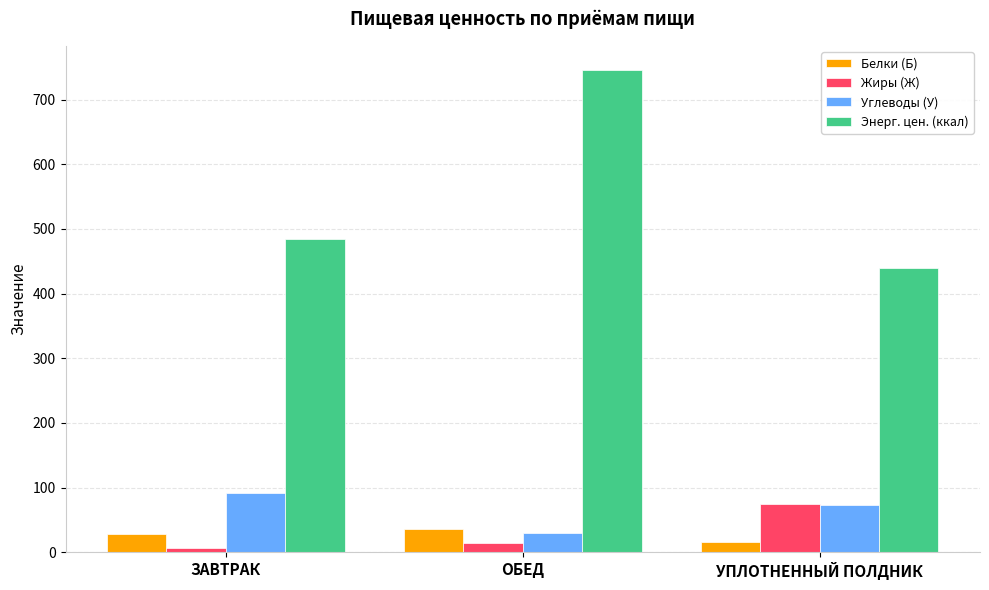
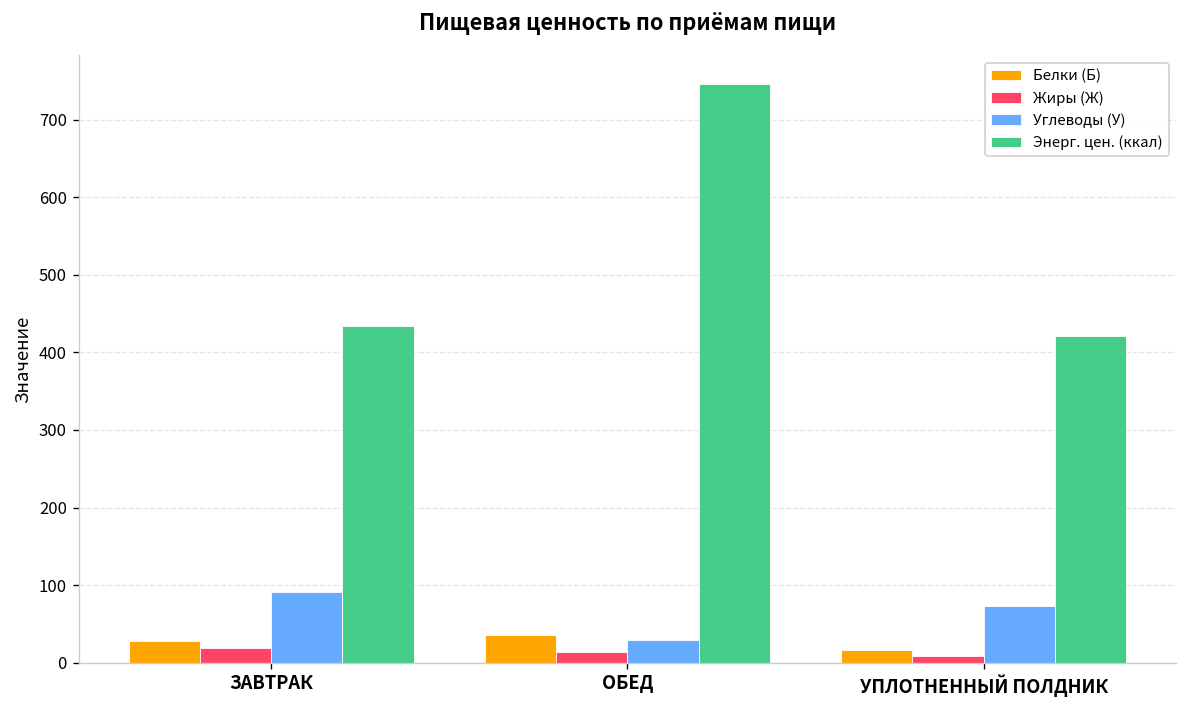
Жиры (Ж), ЗАВТРАК: 10 -> 20
Энерг. цен. (ккал), ЗАВТРАК: 480 -> 430
Жиры (Ж), УПЛОТНЕННЫЙ ПОЛДНИК: 70 -> 10
Энерг. цен. (ккал), УПЛОТНЕННЫЙ ПОЛДНИК: 440 -> 420
